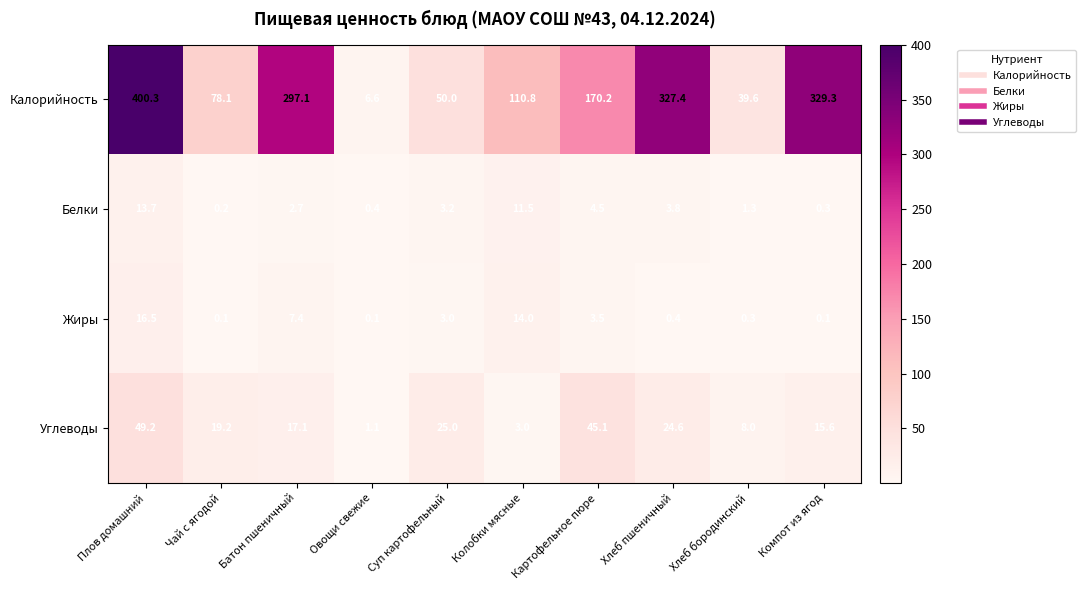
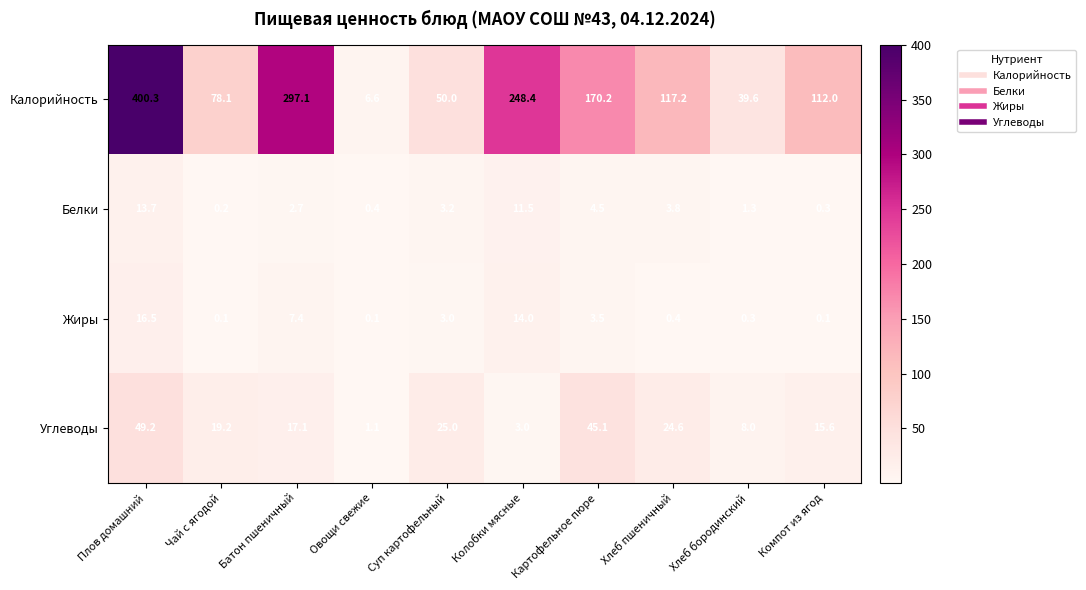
Калорийность, Колобки мясные: 110.8 -> 248.4
Калорийность, Хлеб пшеничный: 327.4 -> 117.2
Калорийность, Компот из ягод: 329.3 -> 112.0
